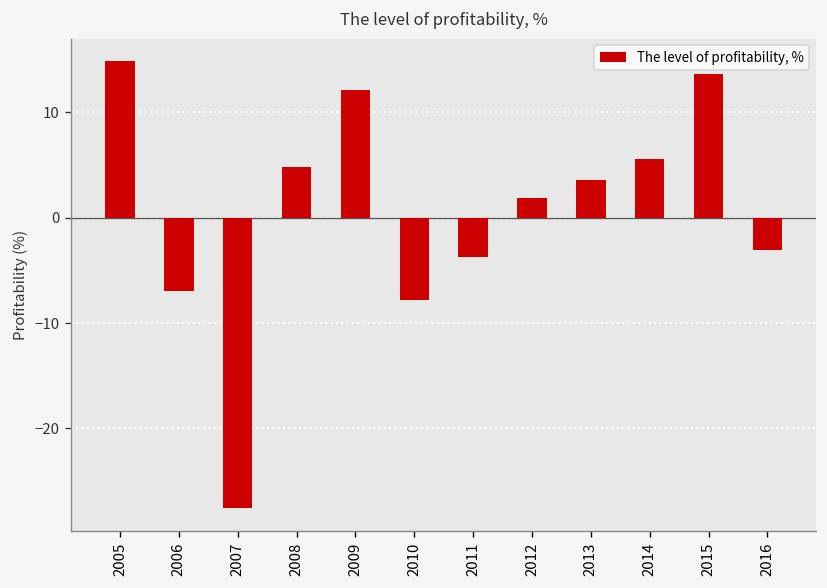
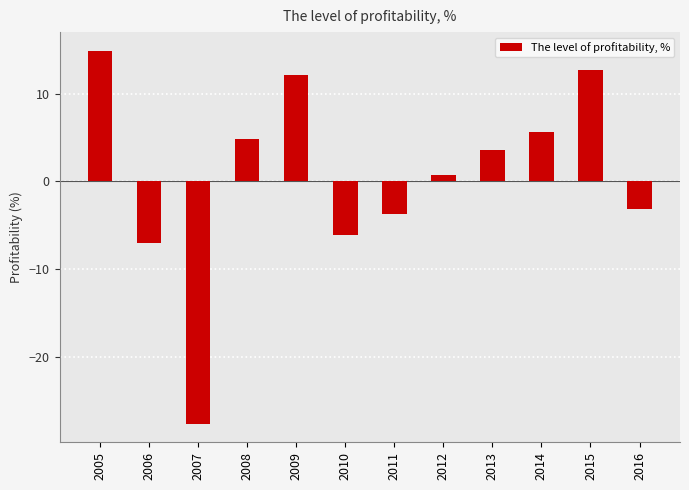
2010: -8 -> -6
2012: 2 -> 1
2015: 14 -> 13
